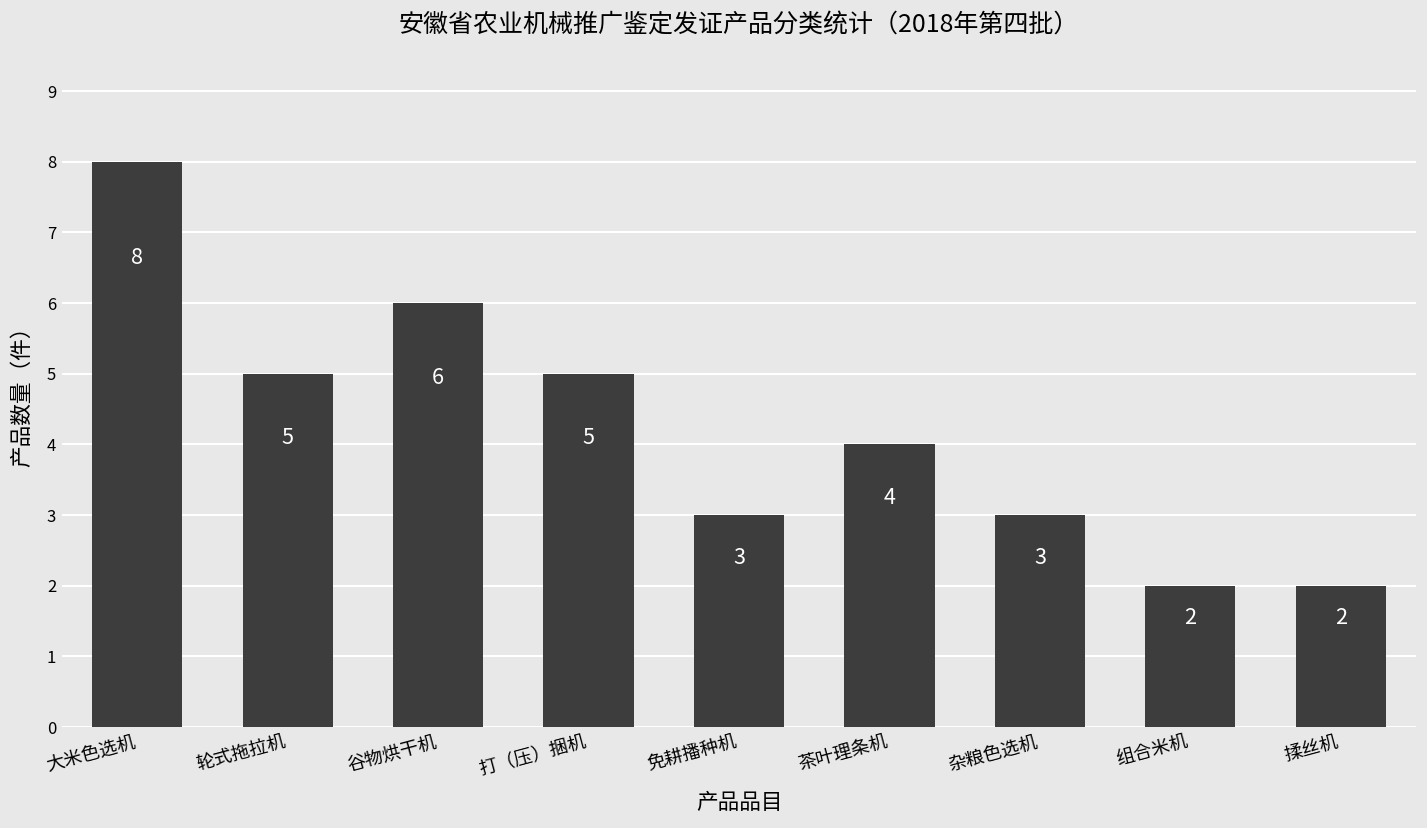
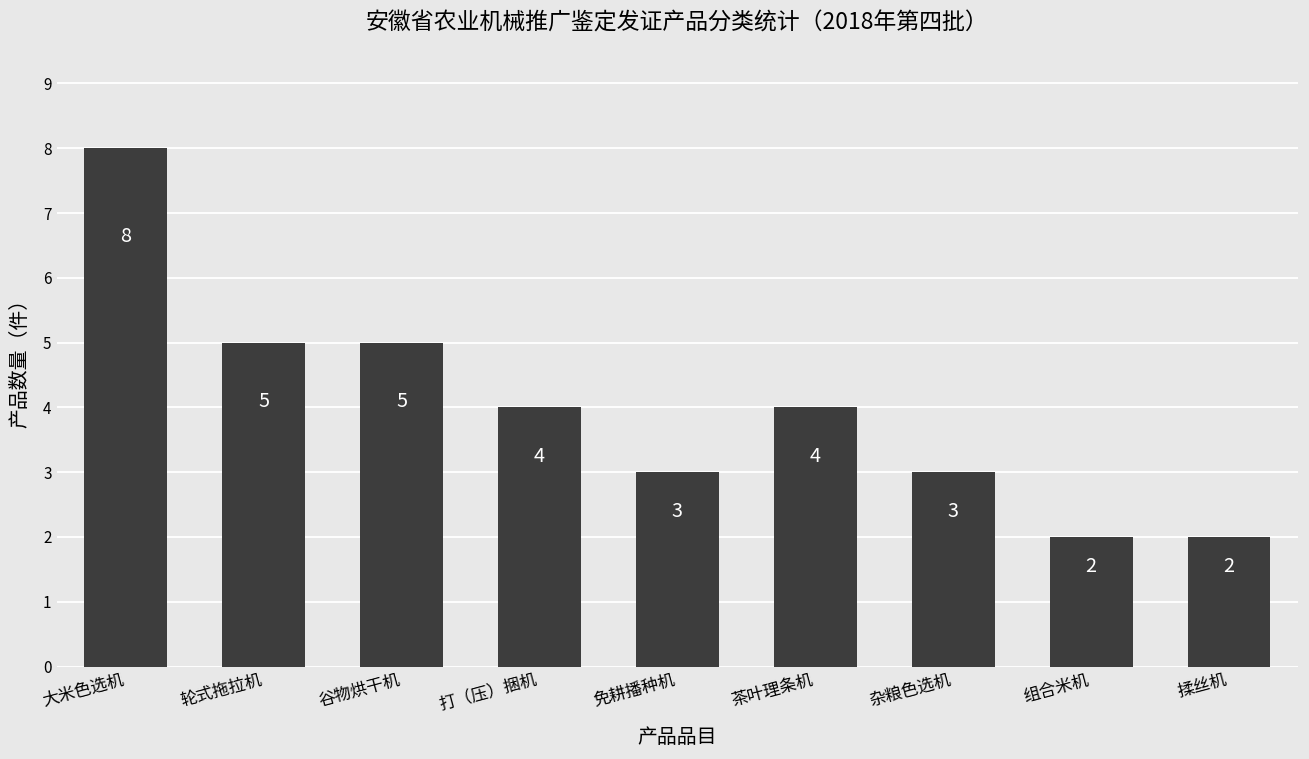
谷物烘干机: 6 -> 5
打（压）捆机: 5 -> 4
